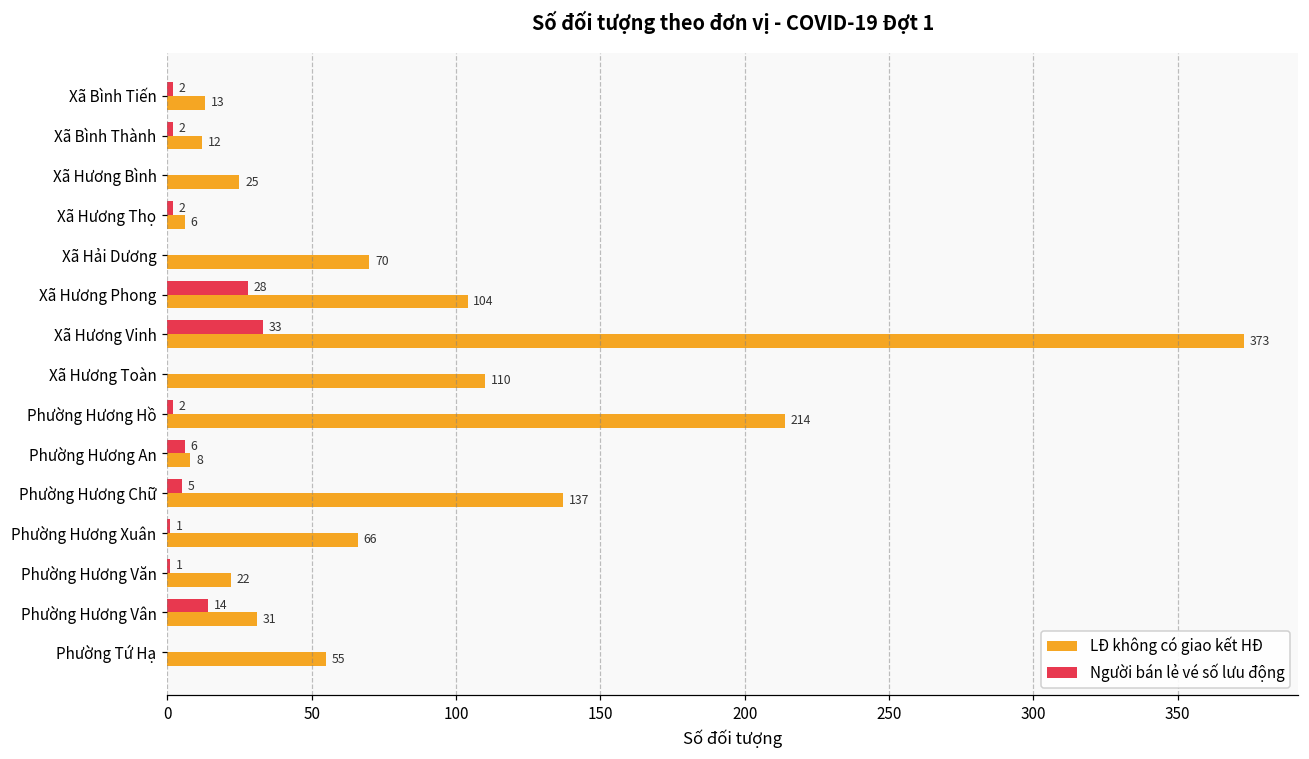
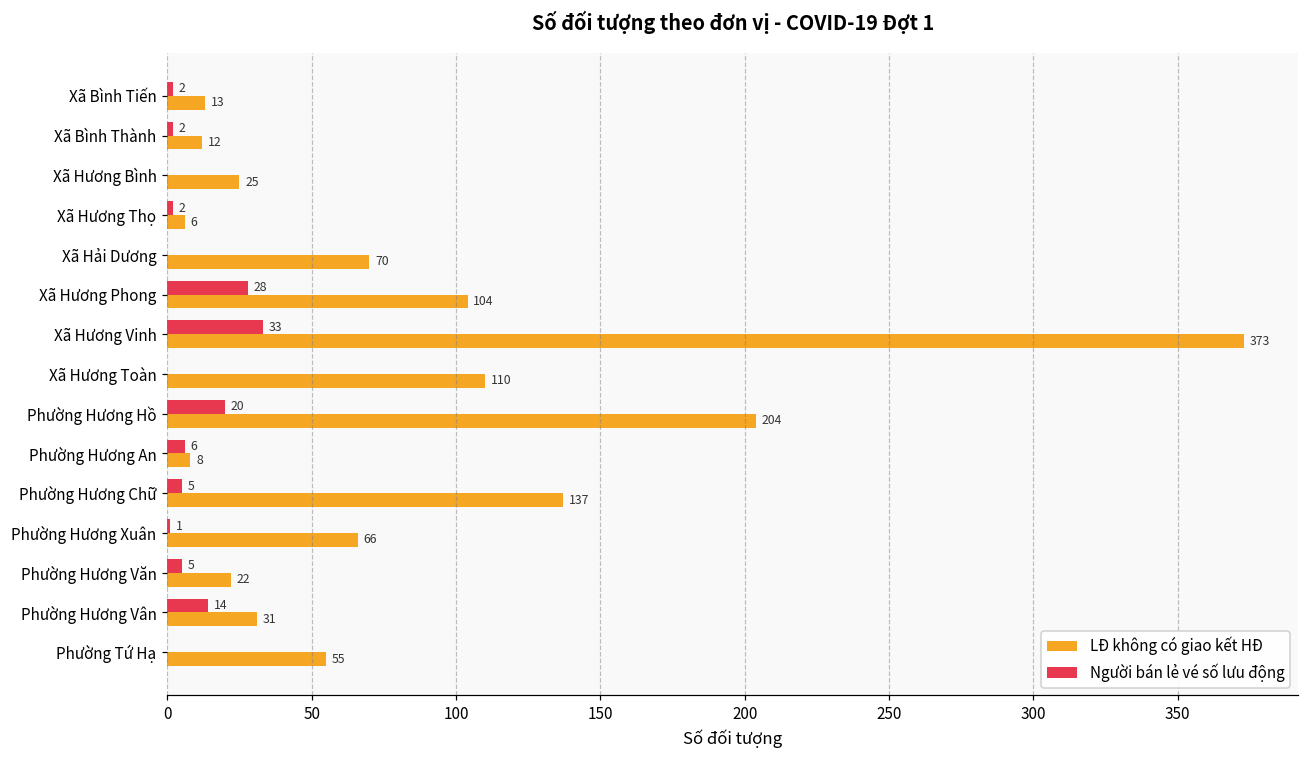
Người bán lẻ vé số lưu động, Phường Hương Hồ: 2 -> 20
LĐ không có giao kết HĐ, Phường Hương Hồ: 214 -> 204
Người bán lẻ vé số lưu động, Phường Hương Văn: 1 -> 5
